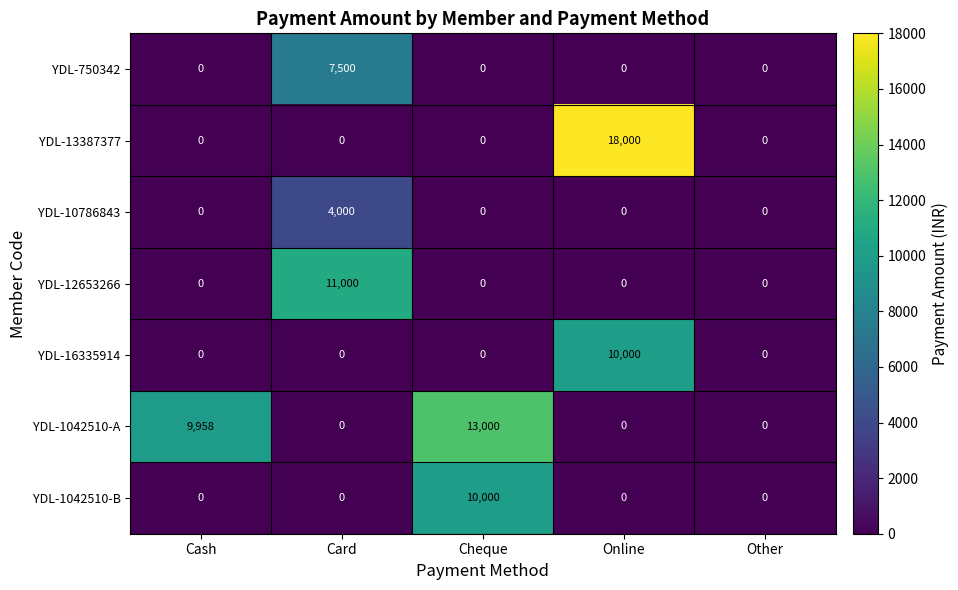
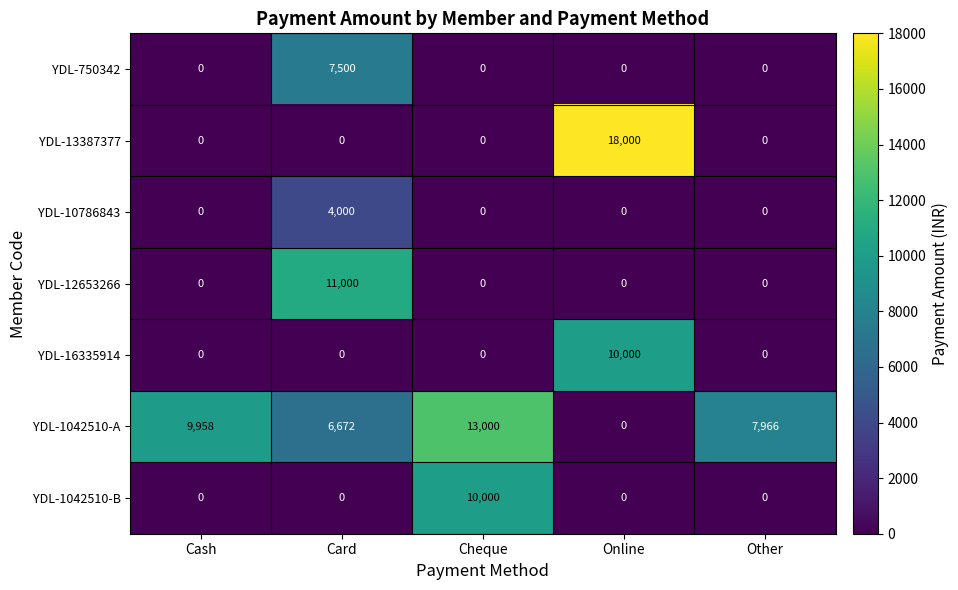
YDL-1042510-A, Card: 0 -> 6,672
YDL-1042510-A, Other: 0 -> 7,966
